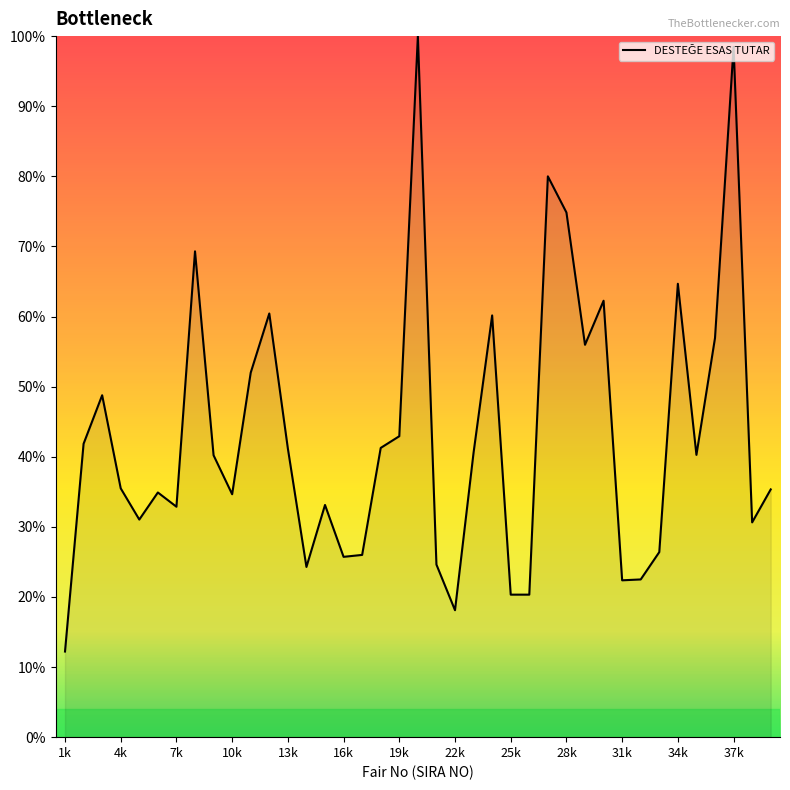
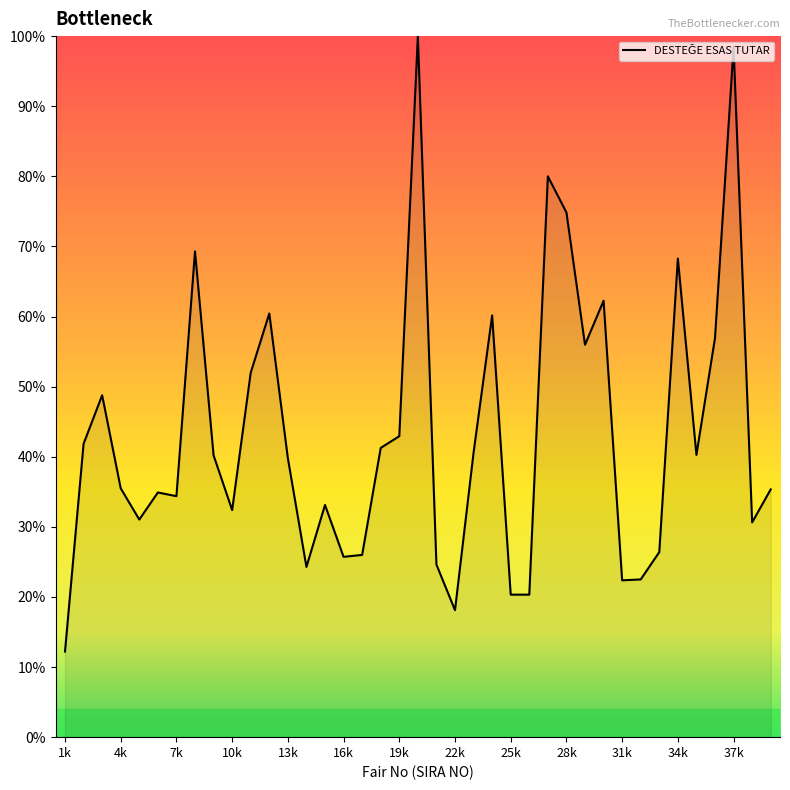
7k: 33% -> 34%
10k: 35% -> 32%
13k: 41% -> 40%
34k: 65% -> 68%
